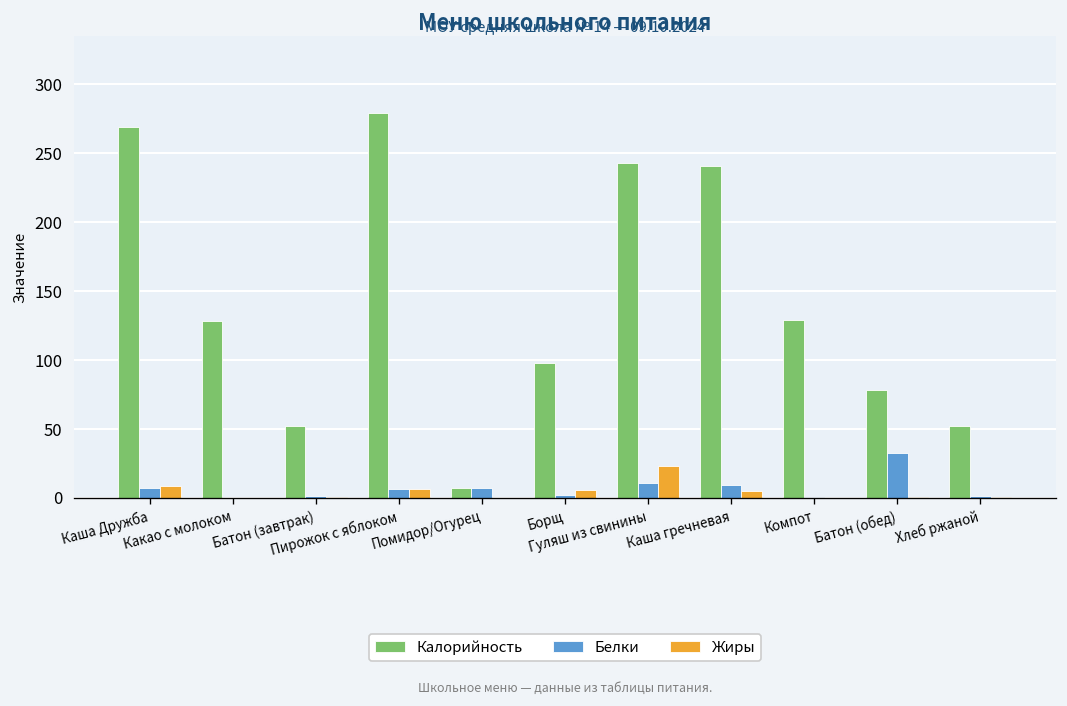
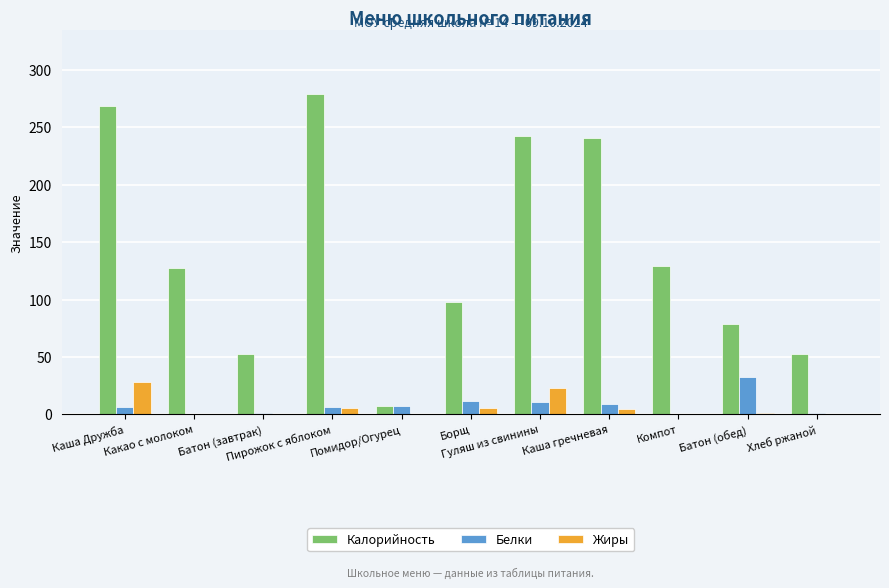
Жиры, Каша Дружба: 9 -> 29
Белки, Борщ: 2 -> 12
